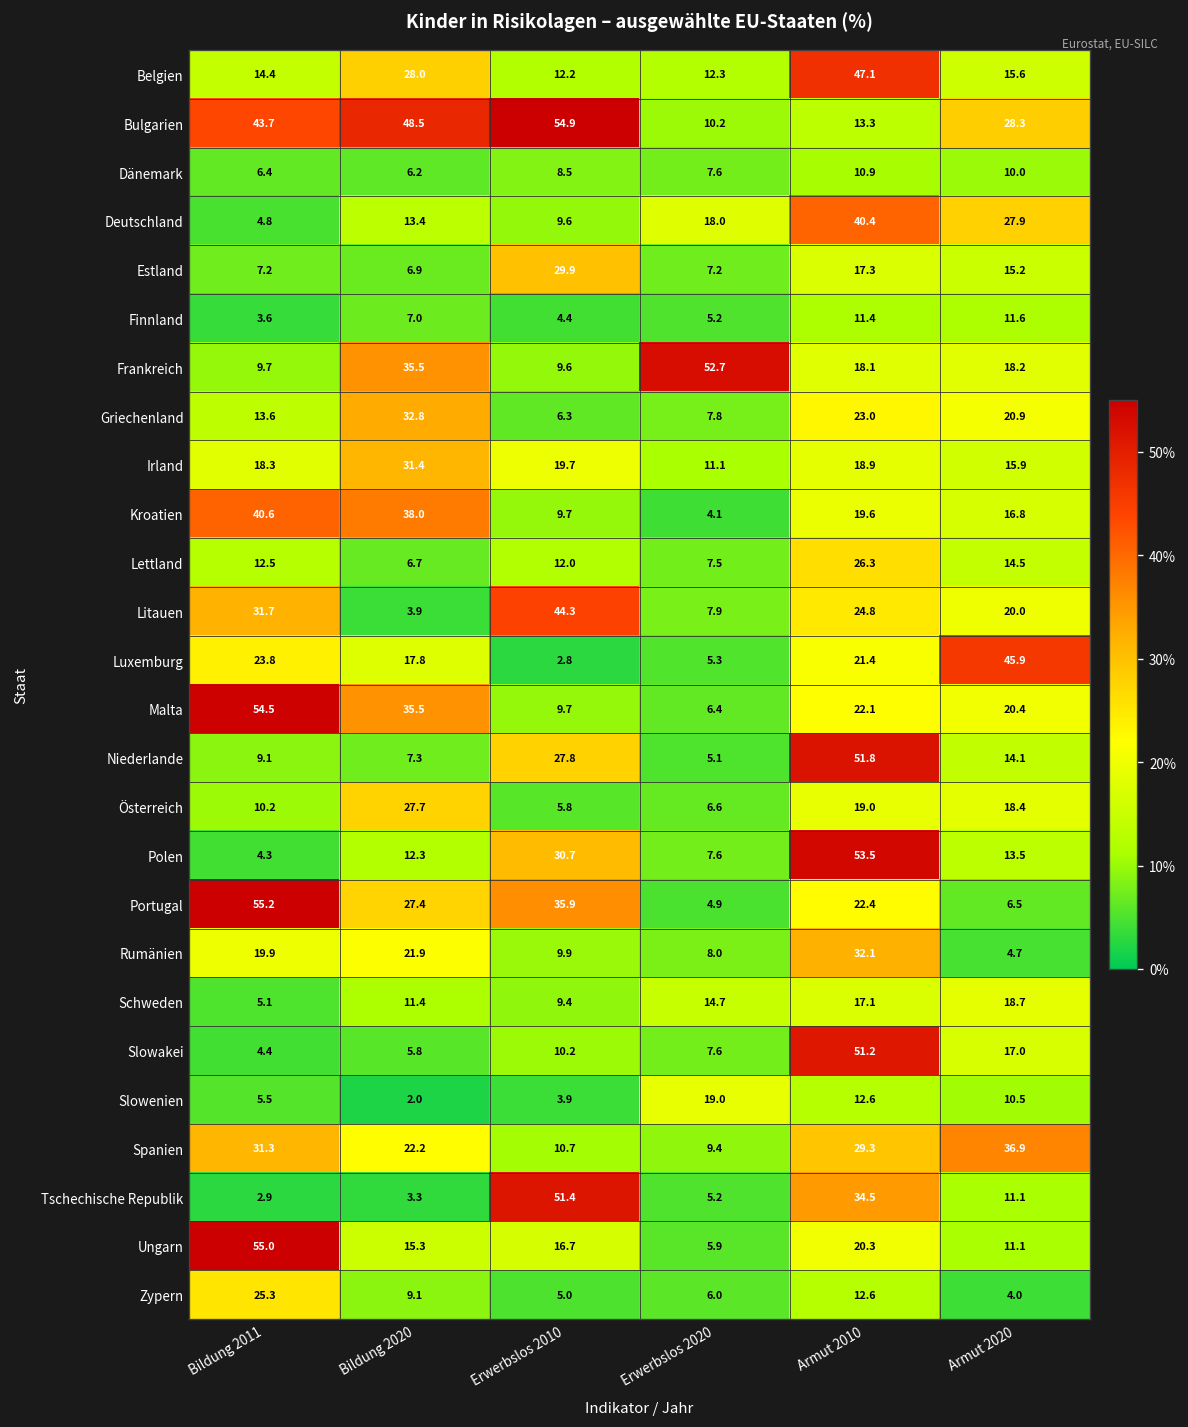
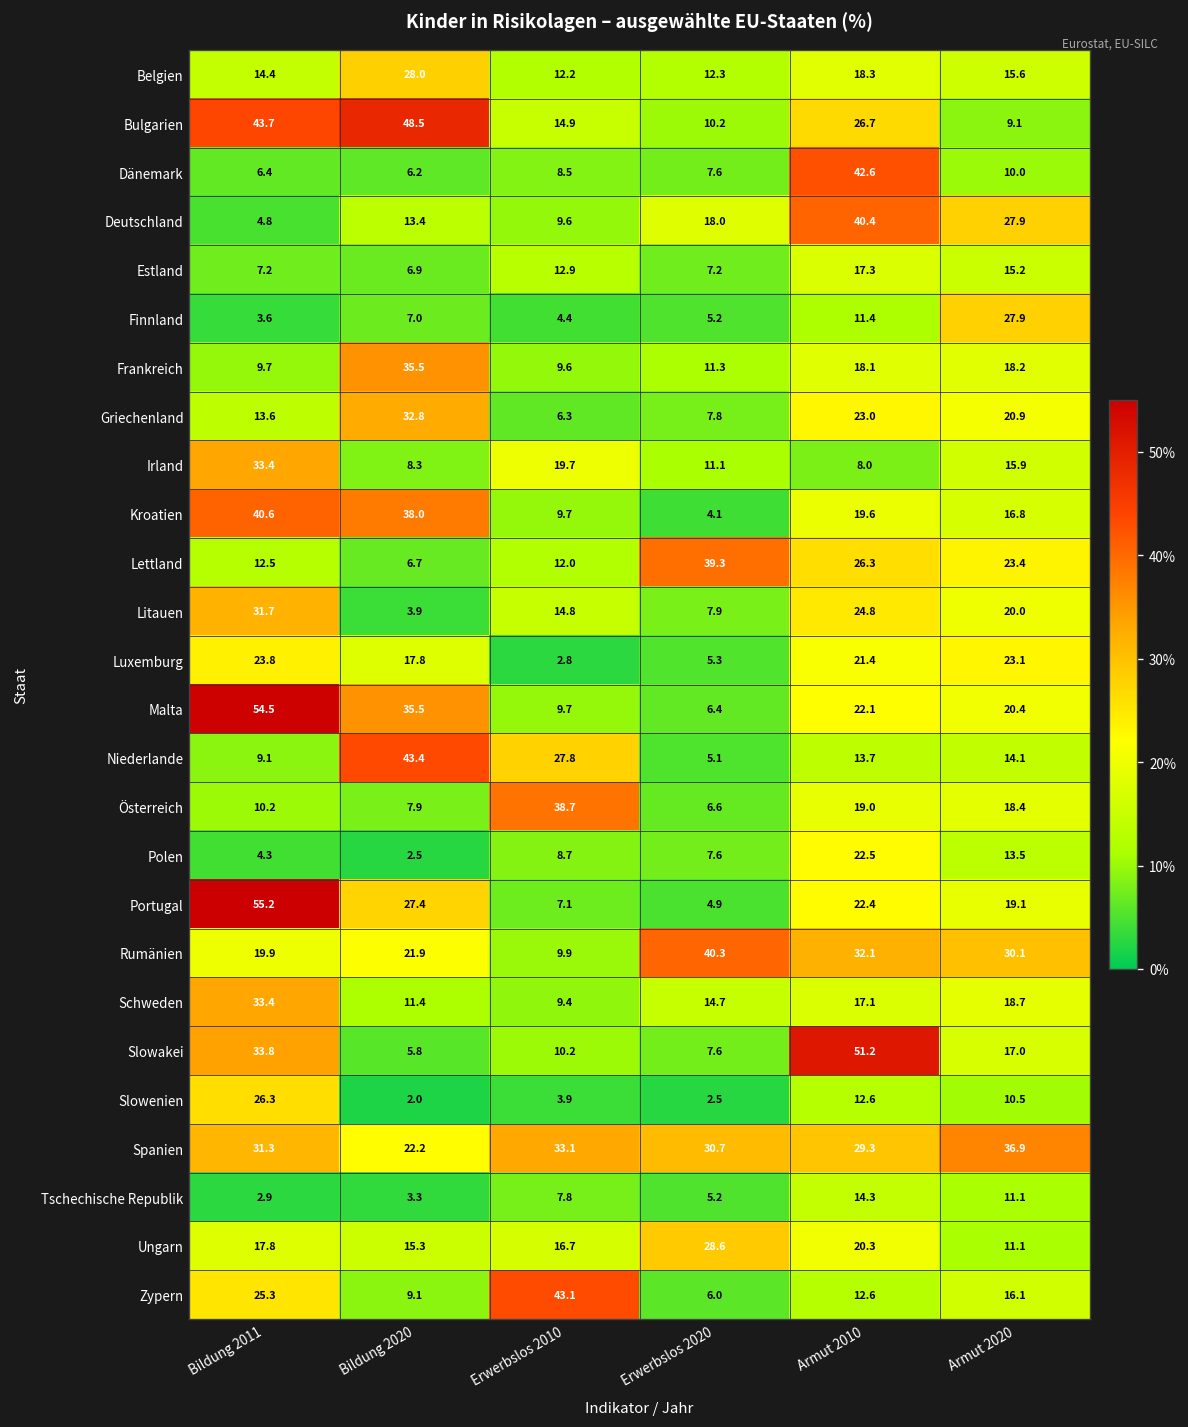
Belgien, Armut 2010: 47.1 -> 18.3
Bulgarien, Erwerbslos 2010: 54.9 -> 14.9
Bulgarien, Armut 2010: 13.3 -> 26.7
Bulgarien, Armut 2020: 28.3 -> 9.1
Dänemark, Armut 2010: 10.9 -> 42.6
Estland, Erwerbslos 2010: 29.9 -> 12.9
Finnland, Armut 2020: 11.6 -> 27.9
Frankreich, Erwerbslos 2020: 52.7 -> 11.3
Irland, Bildung 2011: 18.3 -> 33.4
Irland, Bildung 2020: 31.4 -> 8.3
Irland, Armut 2010: 18.9 -> 8.0
Lettland, Erwerbslos 2020: 7.5 -> 39.3
Lettland, Armut 2020: 14.5 -> 23.4
Litauen, Erwerbslos 2010: 44.3 -> 14.8
Luxemburg, Armut 2020: 45.9 -> 23.1
Niederlande, Bildung 2020: 7.3 -> 43.4
Niederlande, Armut 2010: 51.8 -> 13.7
Österreich, Bildung 2020: 27.7 -> 7.9
Österreich, Erwerbslos 2010: 5.8 -> 38.7
Polen, Bildung 2020: 12.3 -> 2.5
Polen, Erwerbslos 2010: 30.7 -> 8.7
Polen, Armut 2010: 53.5 -> 22.5
Portugal, Erwerbslos 2010: 35.9 -> 7.1
Portugal, Armut 2020: 6.5 -> 19.1
Rumänien, Erwerbslos 2020: 8.0 -> 40.3
Rumänien, Armut 2020: 4.7 -> 30.1
Schweden, Bildung 2011: 5.1 -> 33.4
Slowakei, Bildung 2011: 4.4 -> 33.8
Slowenien, Bildung 2011: 5.5 -> 26.3
Slowenien, Erwerbslos 2020: 19.0 -> 2.5
Spanien, Erwerbslos 2010: 10.7 -> 33.1
Spanien, Erwerbslos 2020: 9.4 -> 30.7
Tschechische Republik, Erwerbslos 2010: 51.4 -> 7.8
Tschechische Republik, Armut 2010: 34.5 -> 14.3
Ungarn, Bildung 2011: 55.0 -> 17.8
Ungarn, Erwerbslos 2020: 5.9 -> 28.6
Zypern, Erwerbslos 2010: 5.0 -> 43.1
Zypern, Armut 2020: 4.0 -> 16.1
